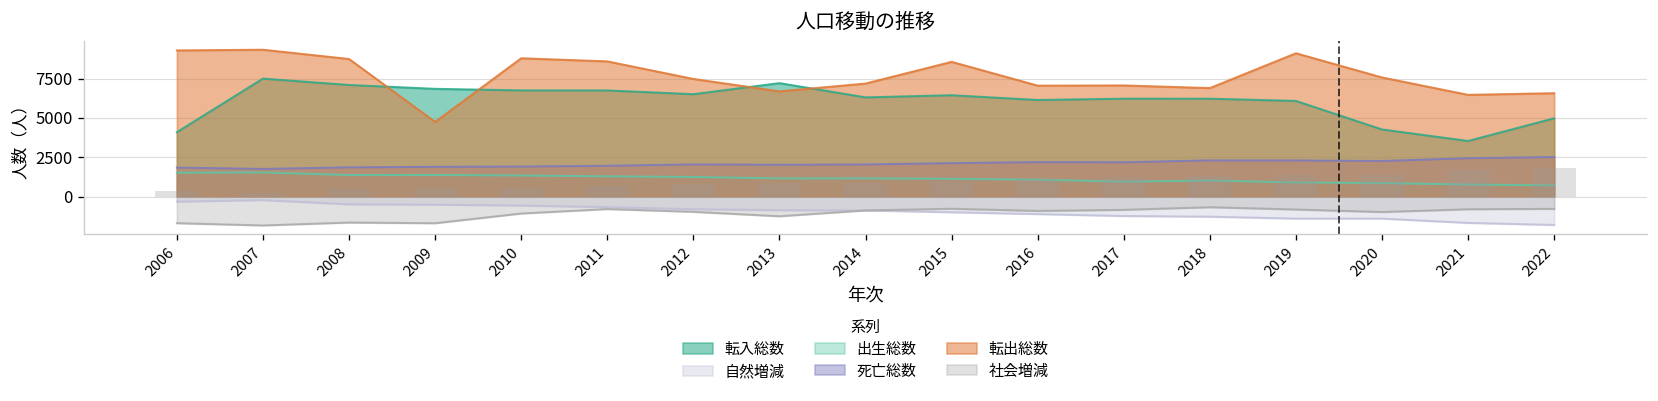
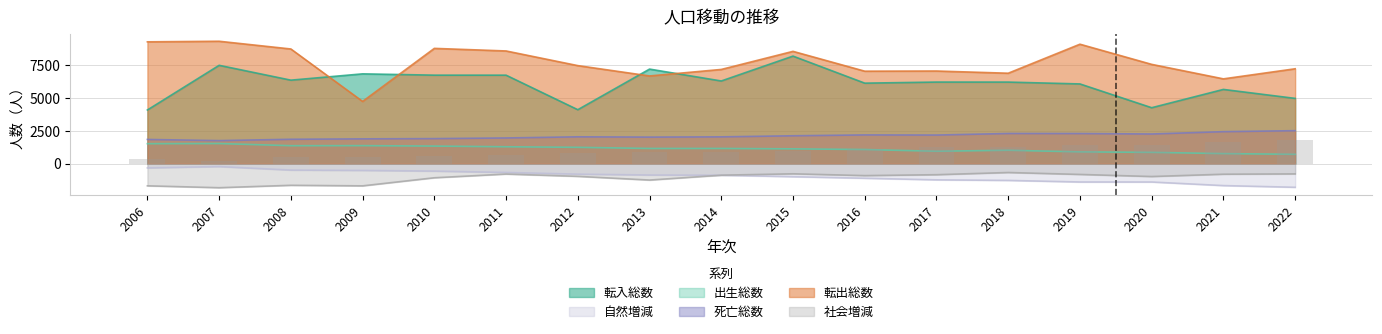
転入総数, 2008: 7100 -> 6400
転入総数, 2012: 6500 -> 4100
転入総数, 2015: 6400 -> 8200
転入総数, 2021: 3500 -> 5700
転出総数, 2022: 6600 -> 7200
